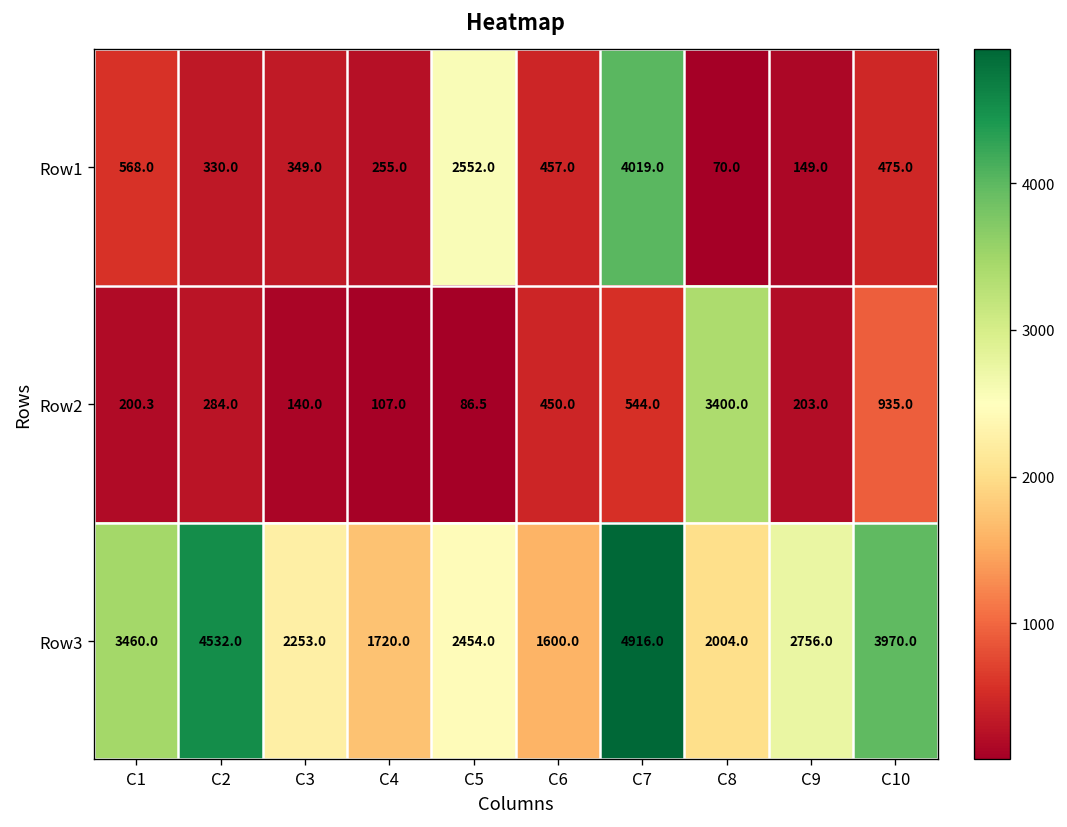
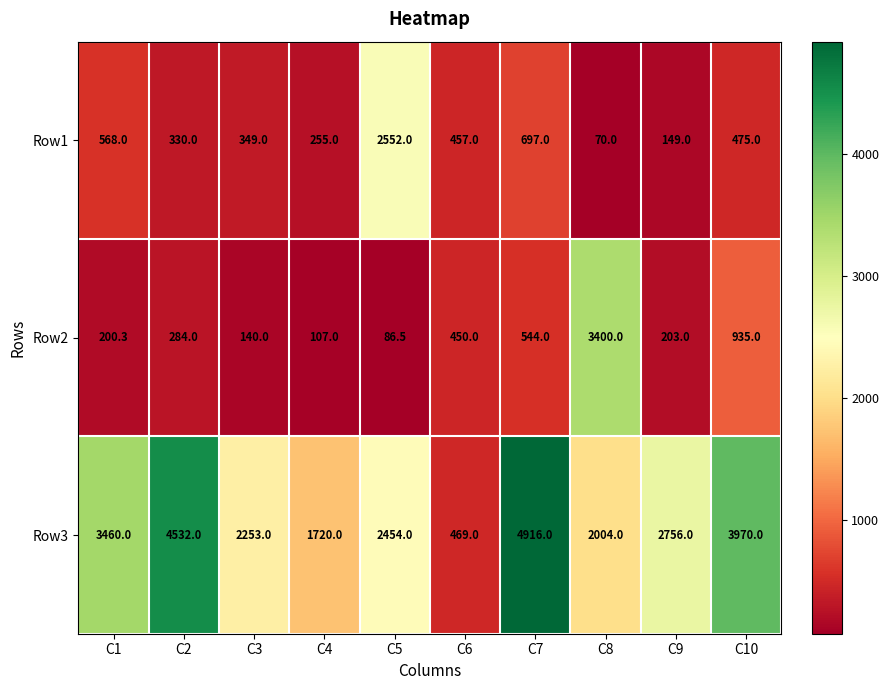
Row1, C7: 4019.0 -> 697.0
Row3, C6: 1600.0 -> 469.0
